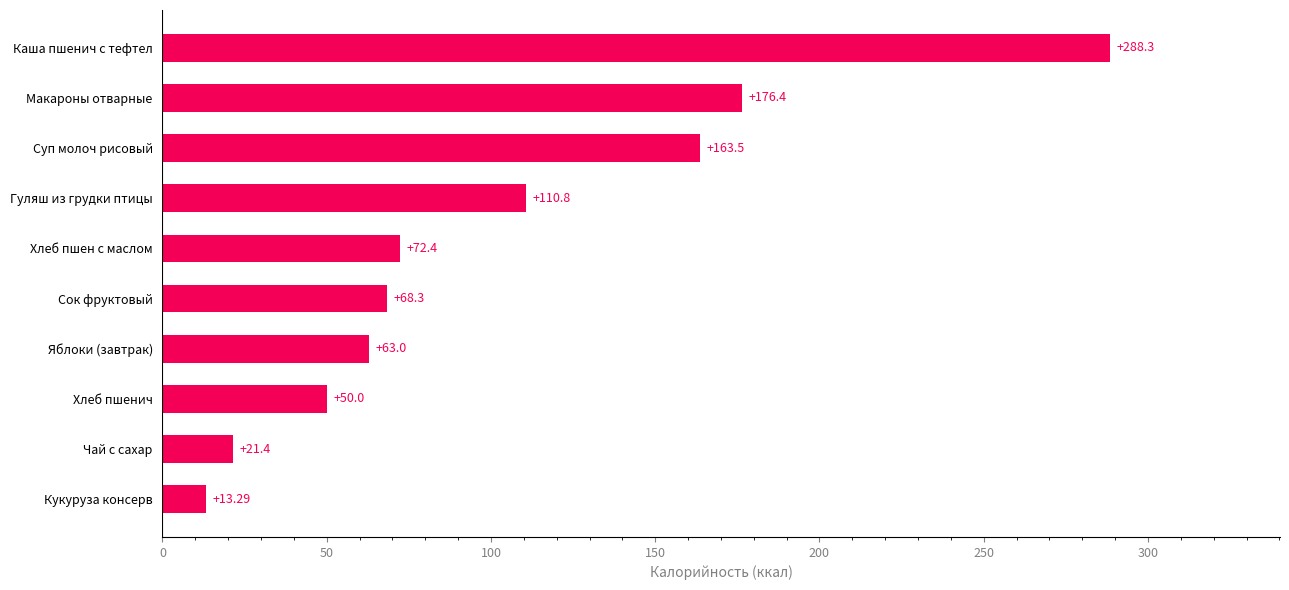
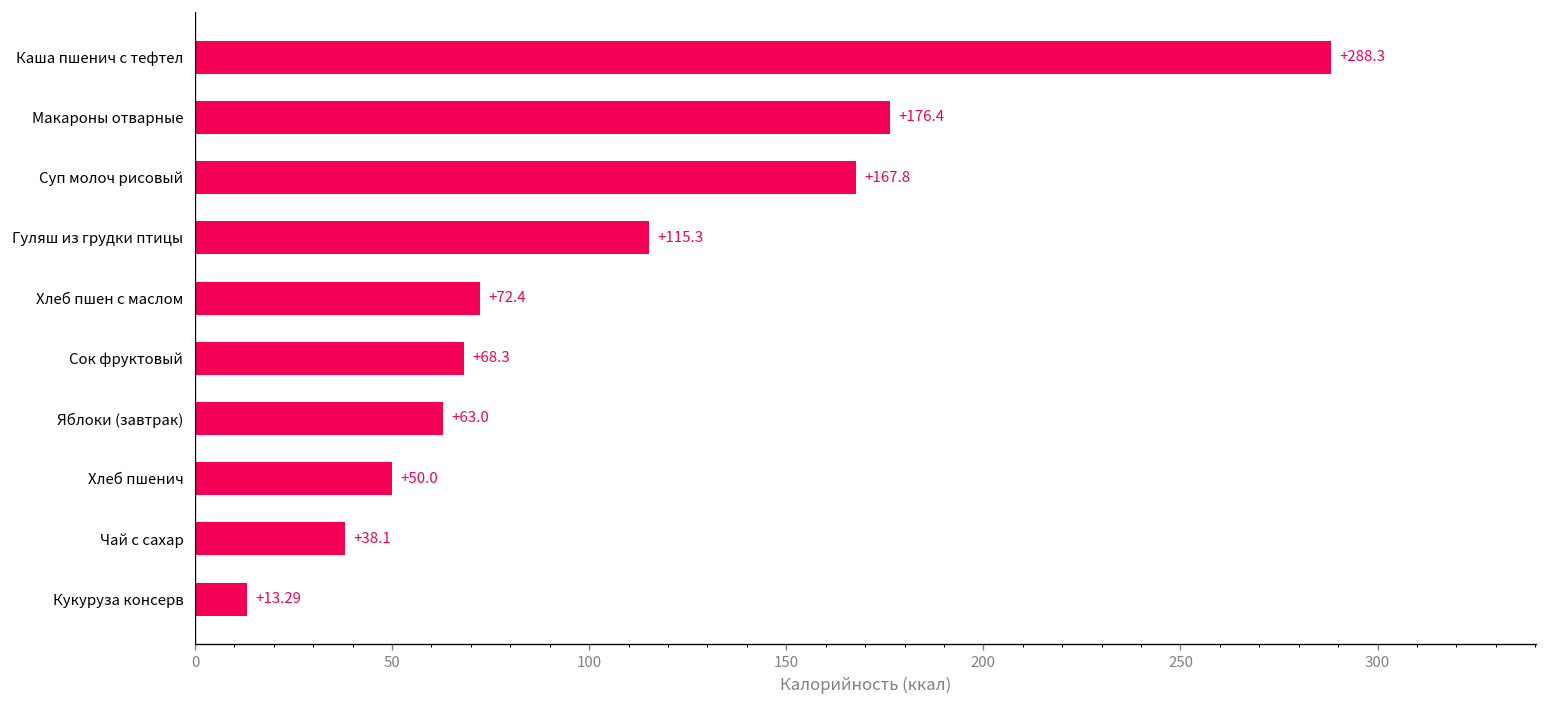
Суп молоч рисовый: +163.5 -> +167.8
Гуляш из грудки птицы: +110.8 -> +115.3
Чай с сахар: +21.4 -> +38.1
